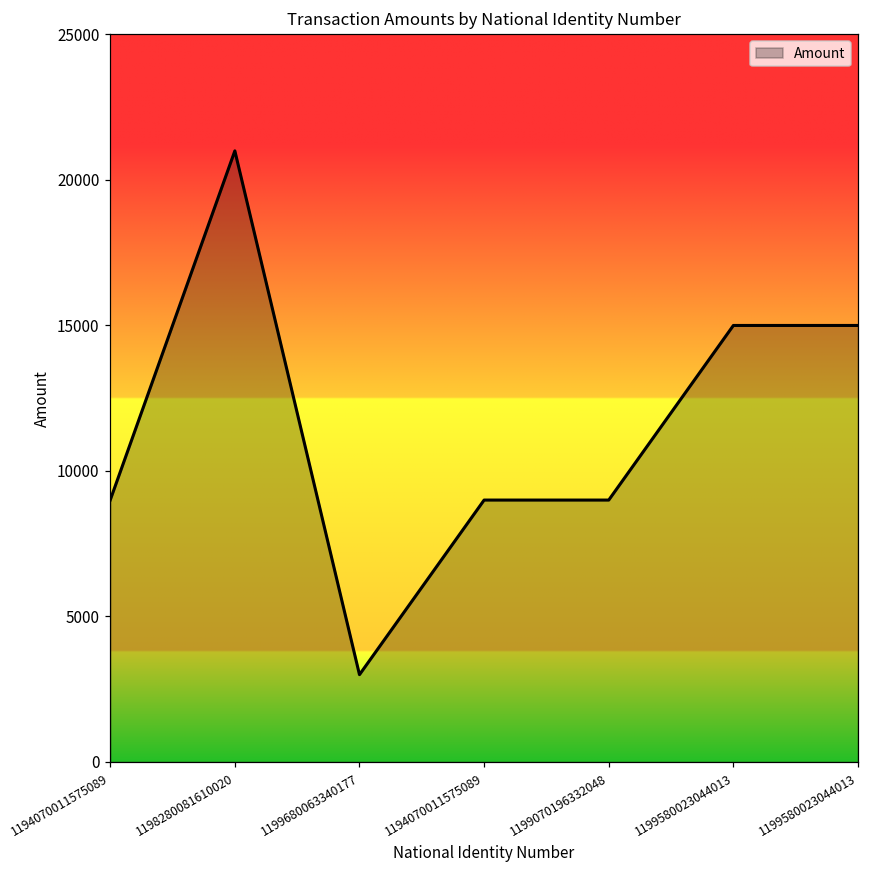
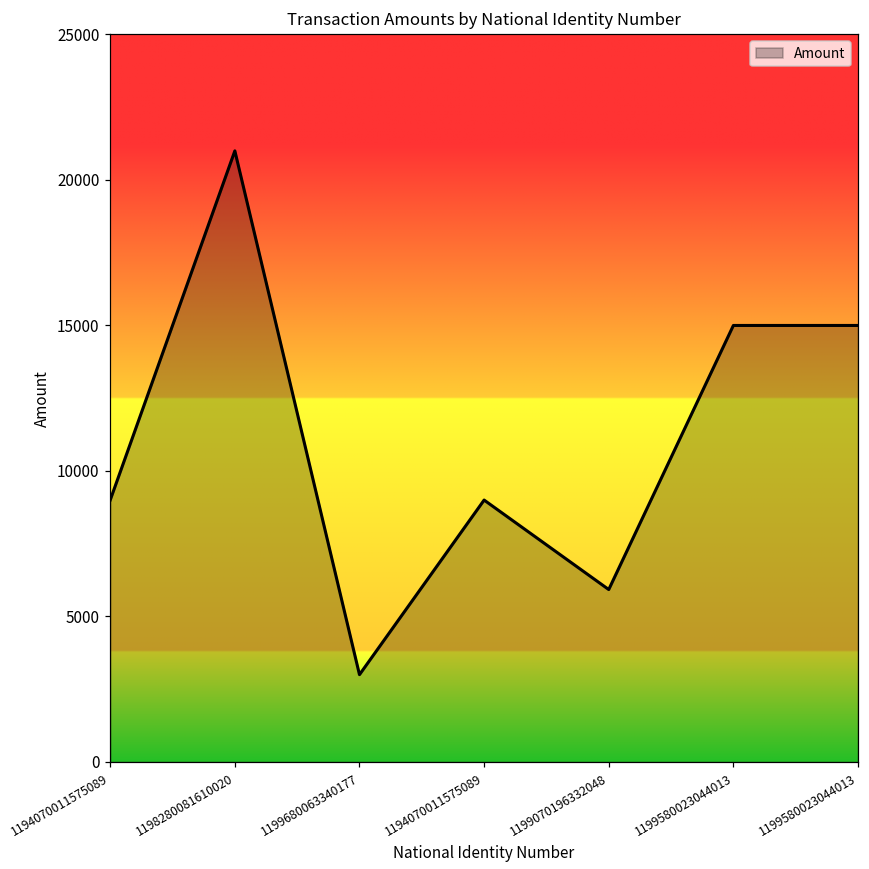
1199070196332048: 9000 -> 5900
